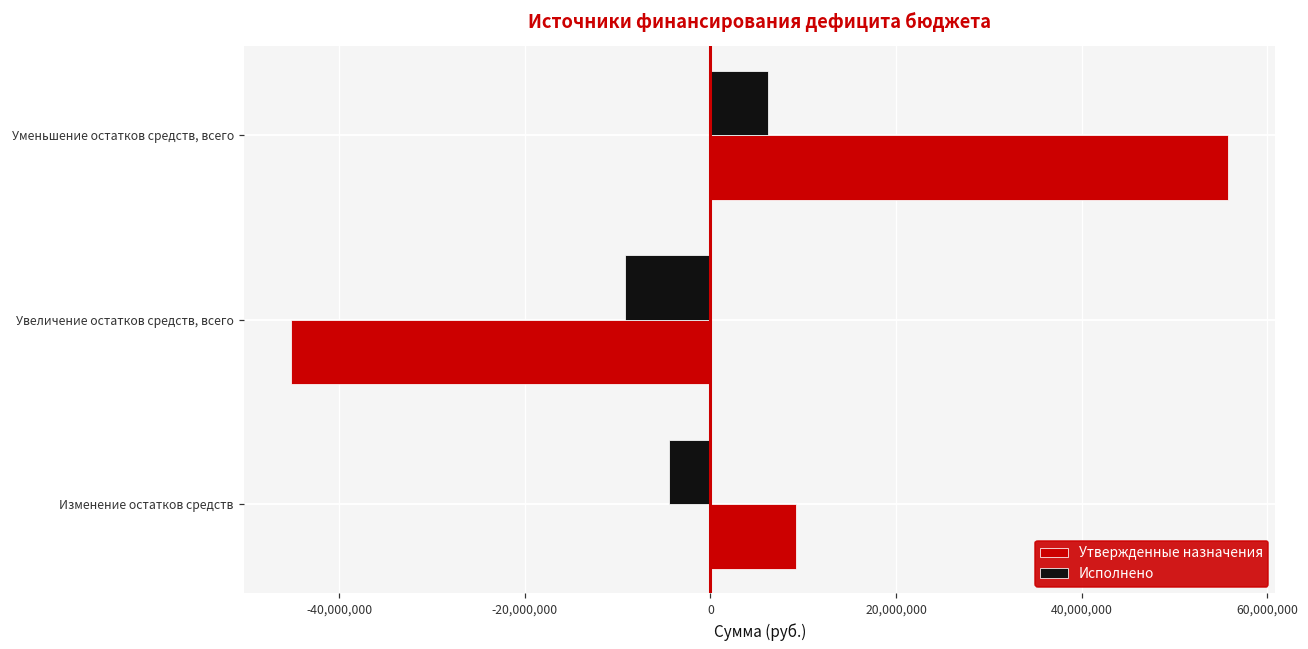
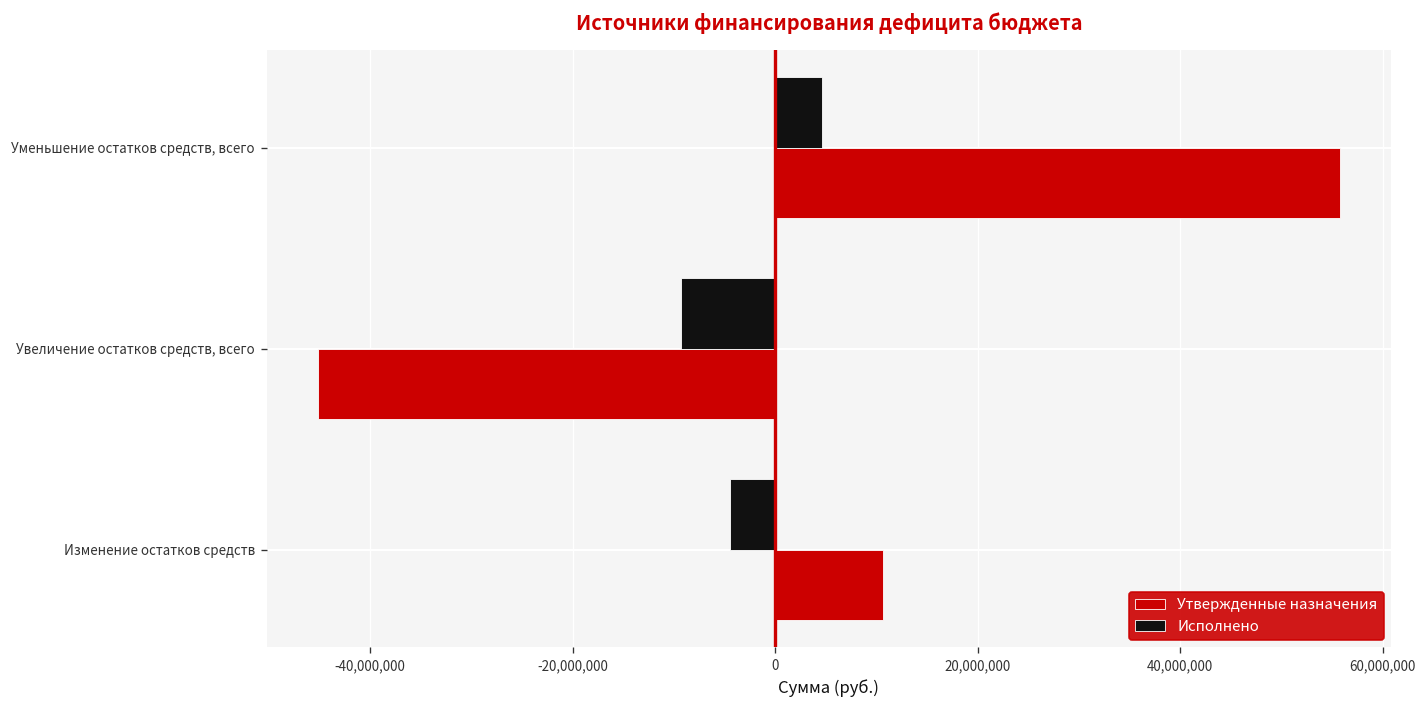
Исполнено, Уменьшение остатков средств, всего: 6,000,000 -> 5,000,000
Утвержденные назначения, Изменение остатков средств: 9,000,000 -> 11,000,000
